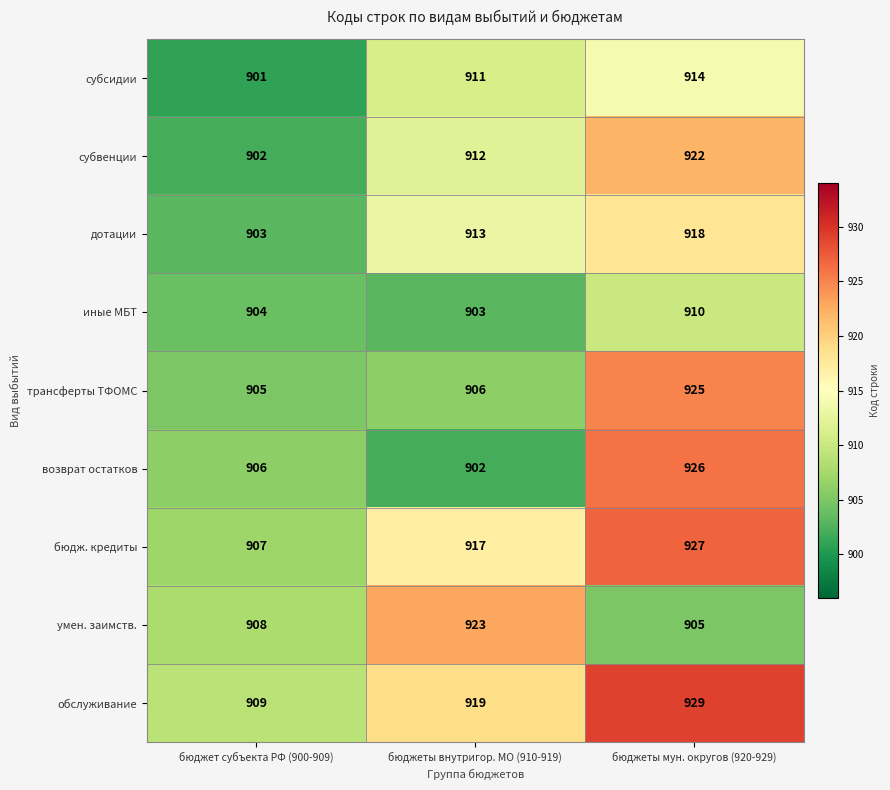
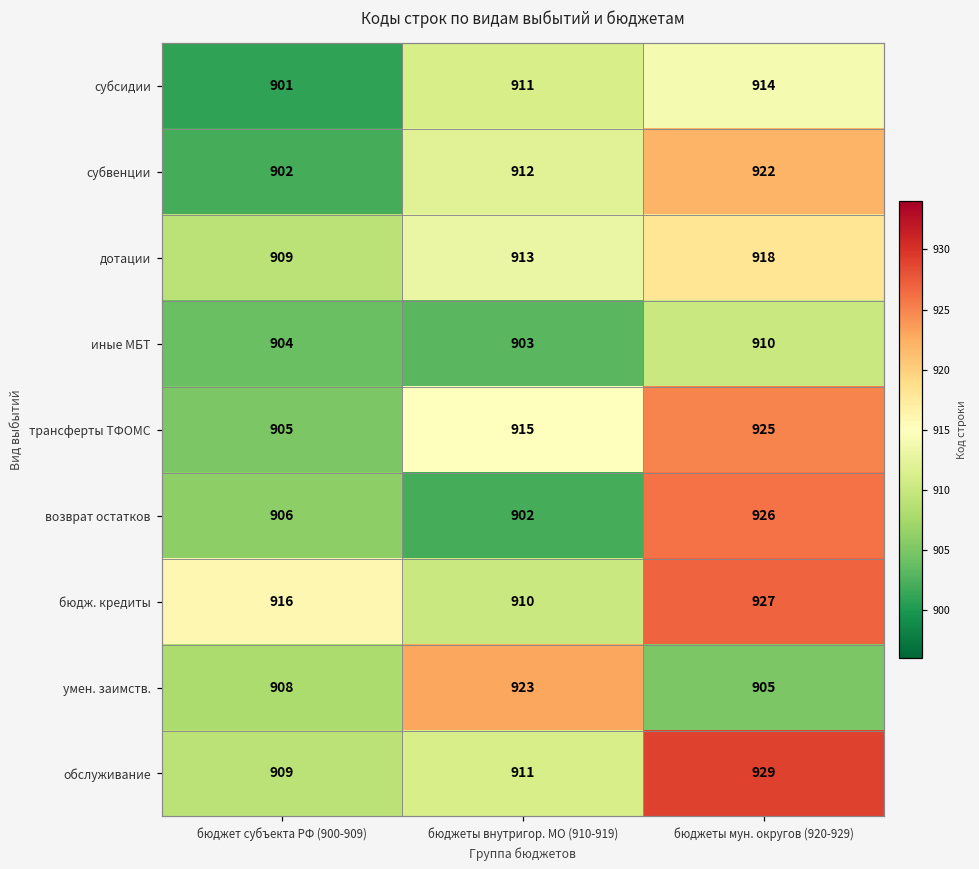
дотации, бюджет субъекта РФ (900-909): 903 -> 909
трансферты ТФОМС, бюджеты внутригор. МО (910-919): 906 -> 915
бюдж. кредиты, бюджет субъекта РФ (900-909): 907 -> 916
бюдж. кредиты, бюджеты внутригор. МО (910-919): 917 -> 910
обслуживание, бюджеты внутригор. МО (910-919): 919 -> 911
